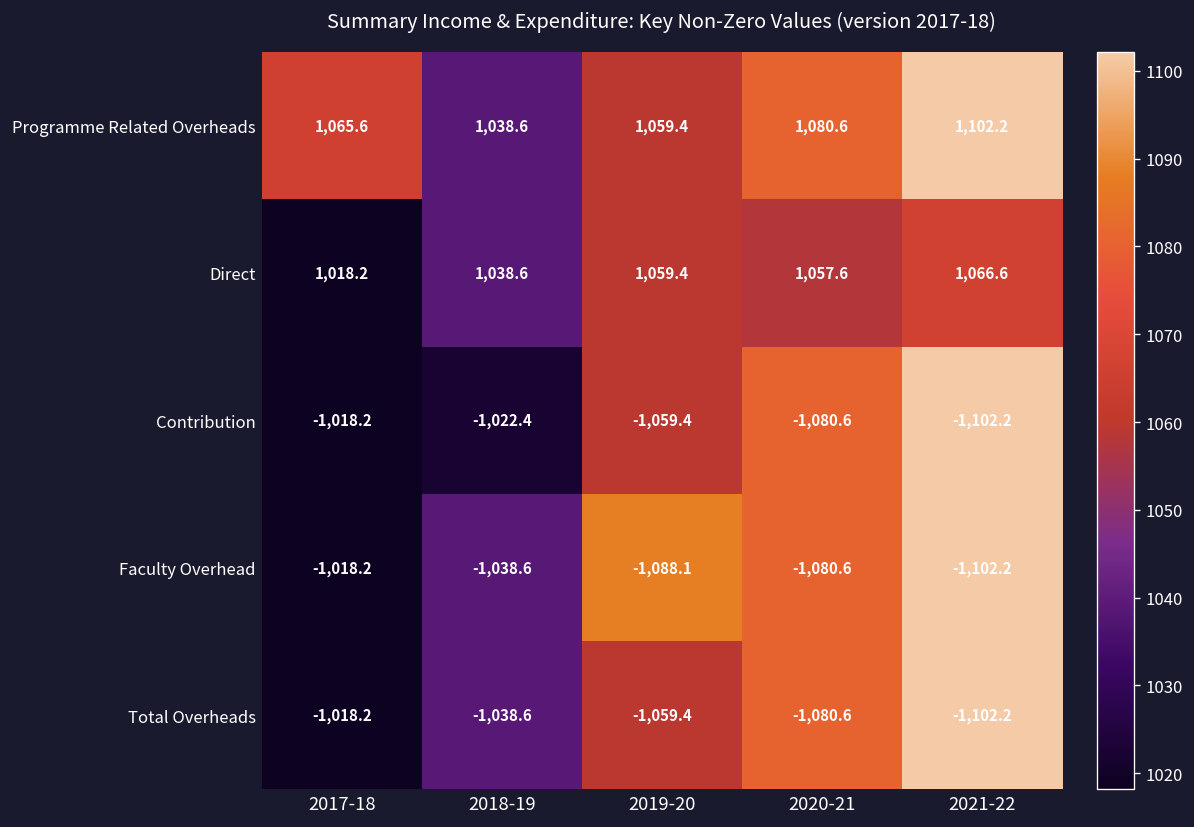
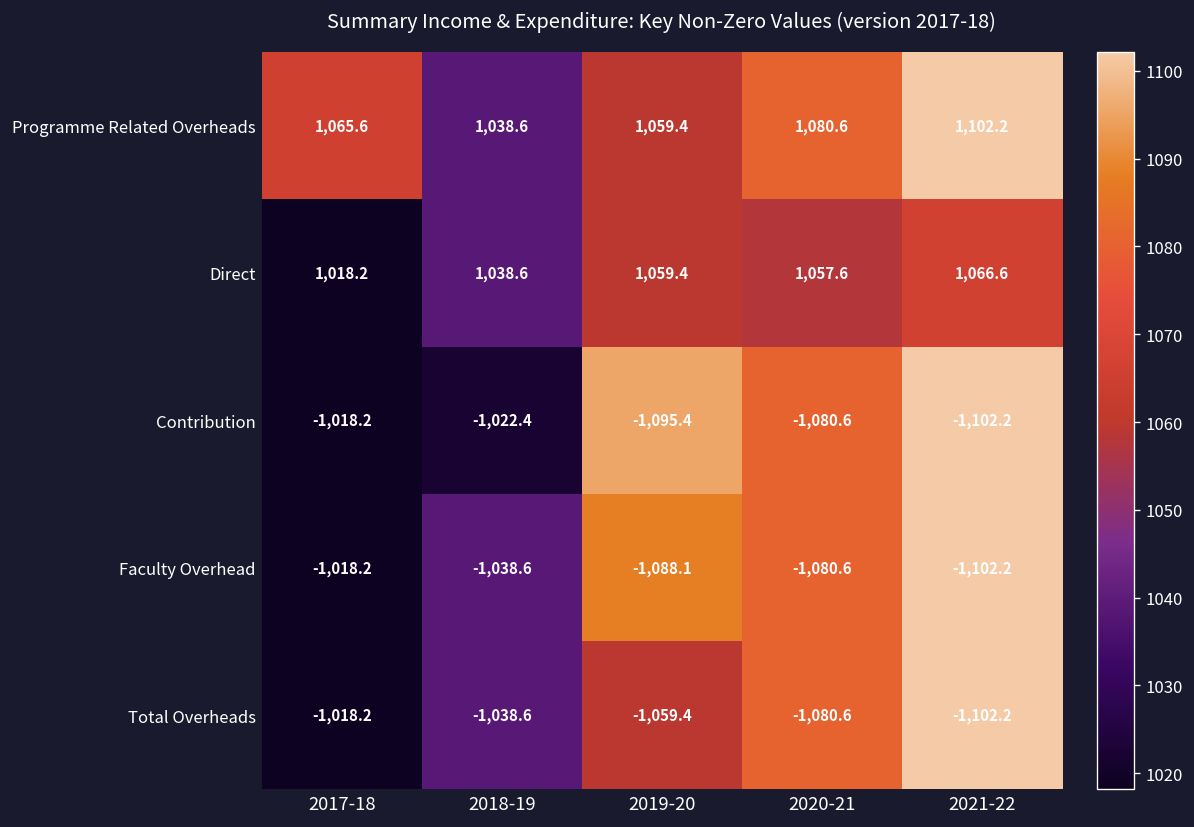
Contribution, 2019-20: -1,059.4 -> -1,095.4
